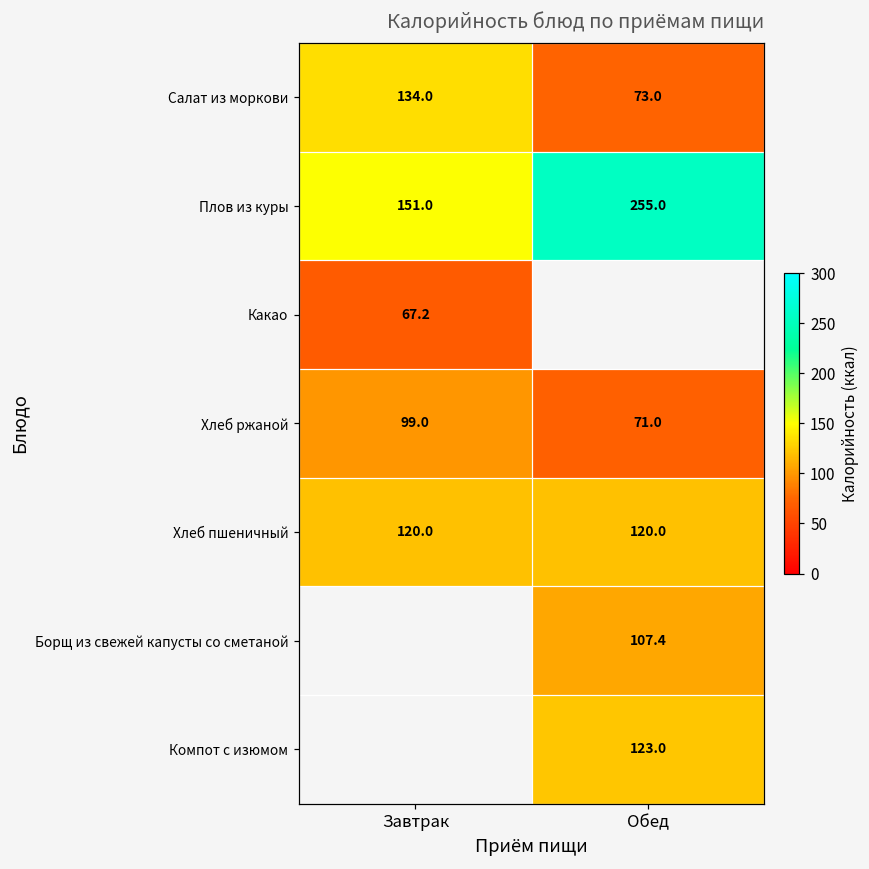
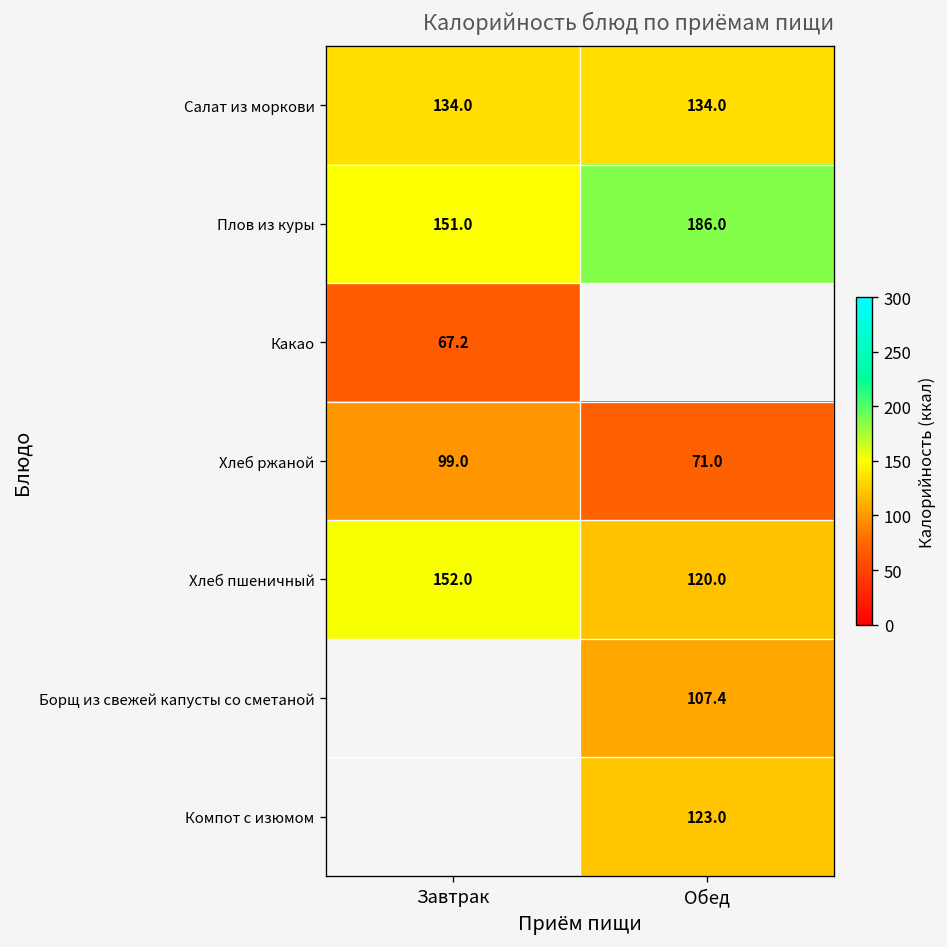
Салат из моркови, Обед: 73.0 -> 134.0
Плов из куры, Обед: 255.0 -> 186.0
Хлеб пшеничный, Завтрак: 120.0 -> 152.0
